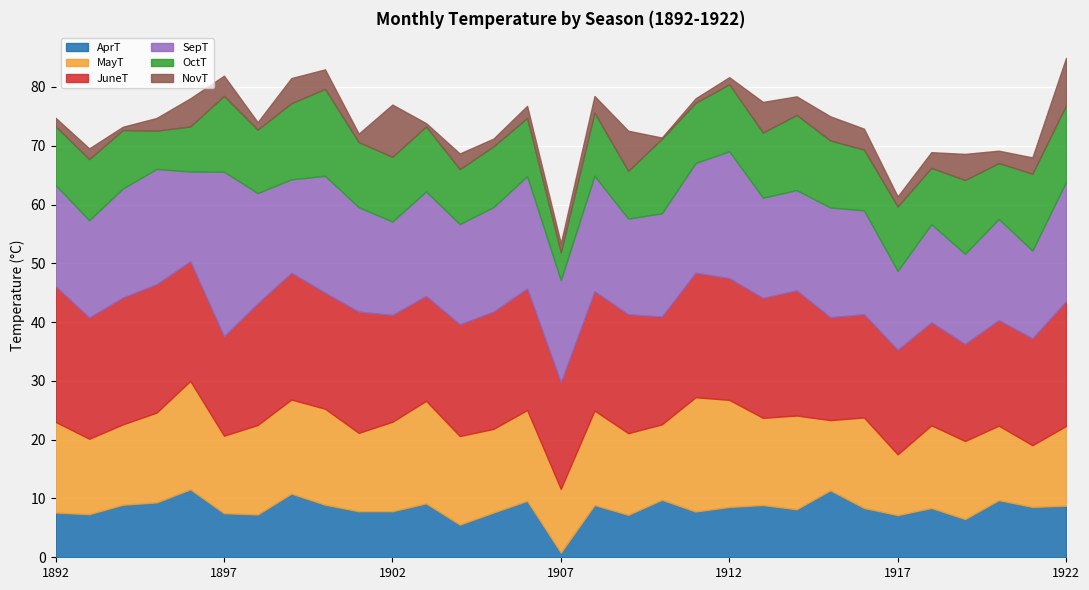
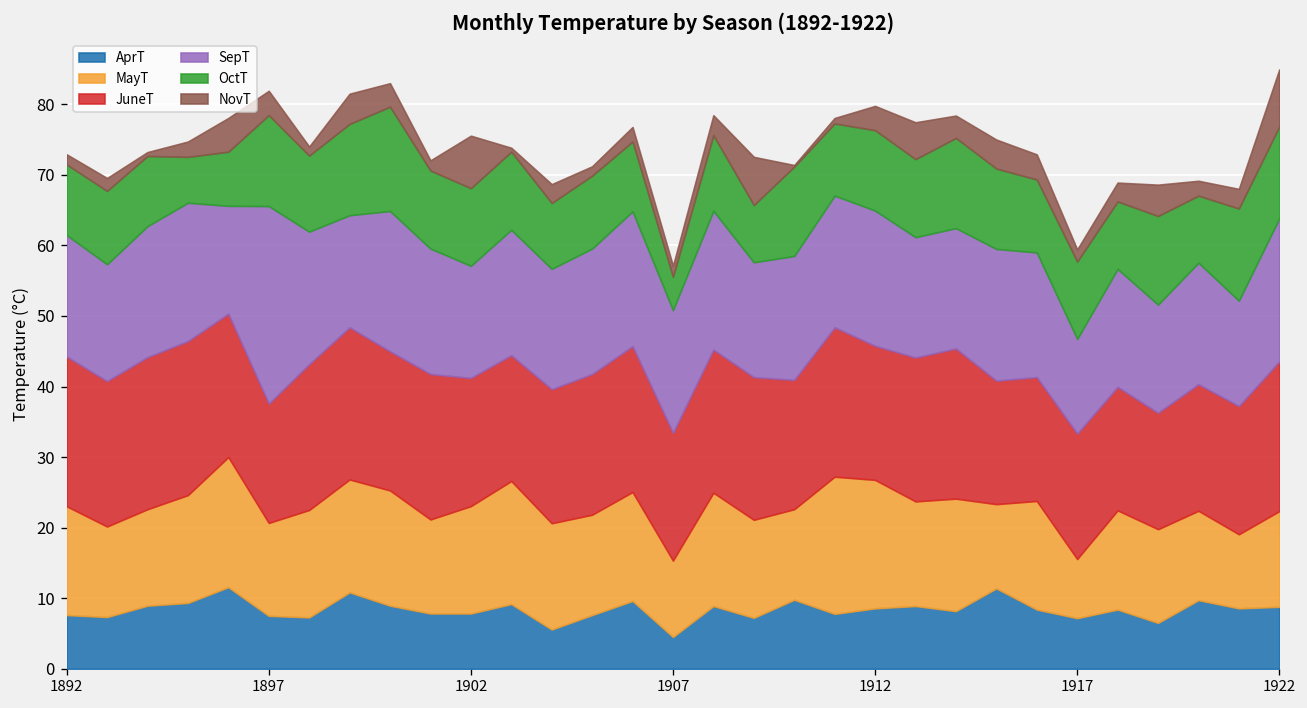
JuneT, 1892: 23 -> 21
NovT, 1902: 9 -> 7
AprT, 1907: 1 -> 5
JuneT, 1912: 21 -> 19
SepT, 1912: 22 -> 19
NovT, 1912: 1 -> 3
MayT, 1917: 10 -> 8
